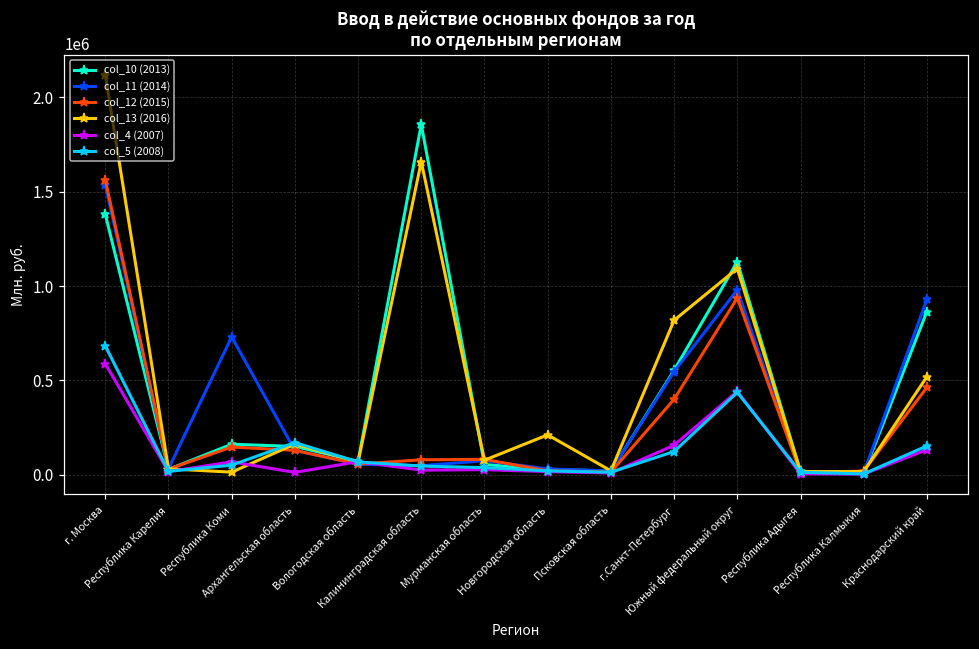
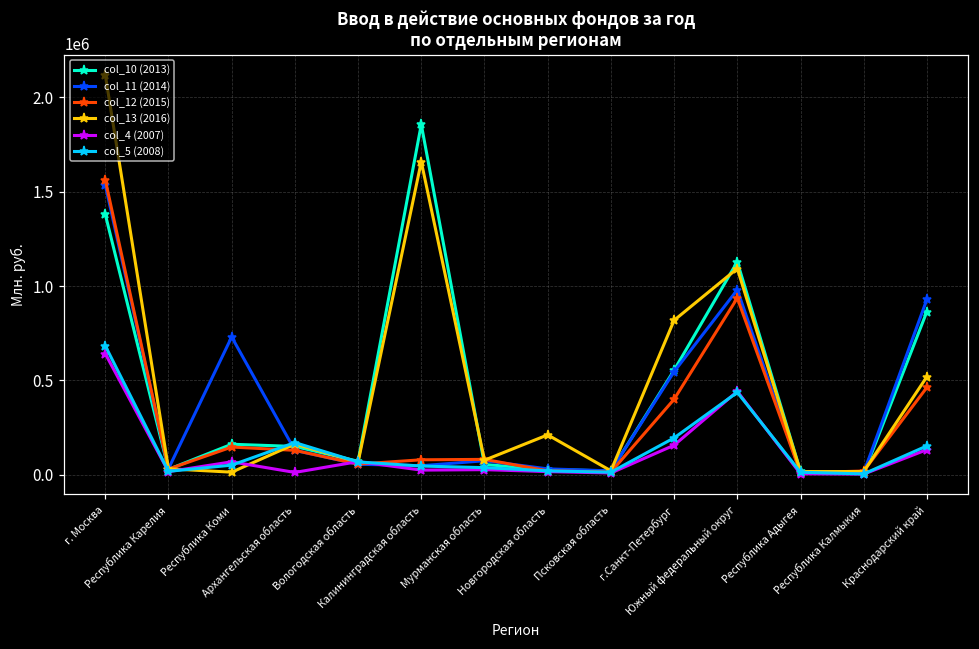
col_4 (2007), г. Москва: 590000 -> 640000
col_5 (2008), г.Санкт-Петербург: 120000 -> 190000
